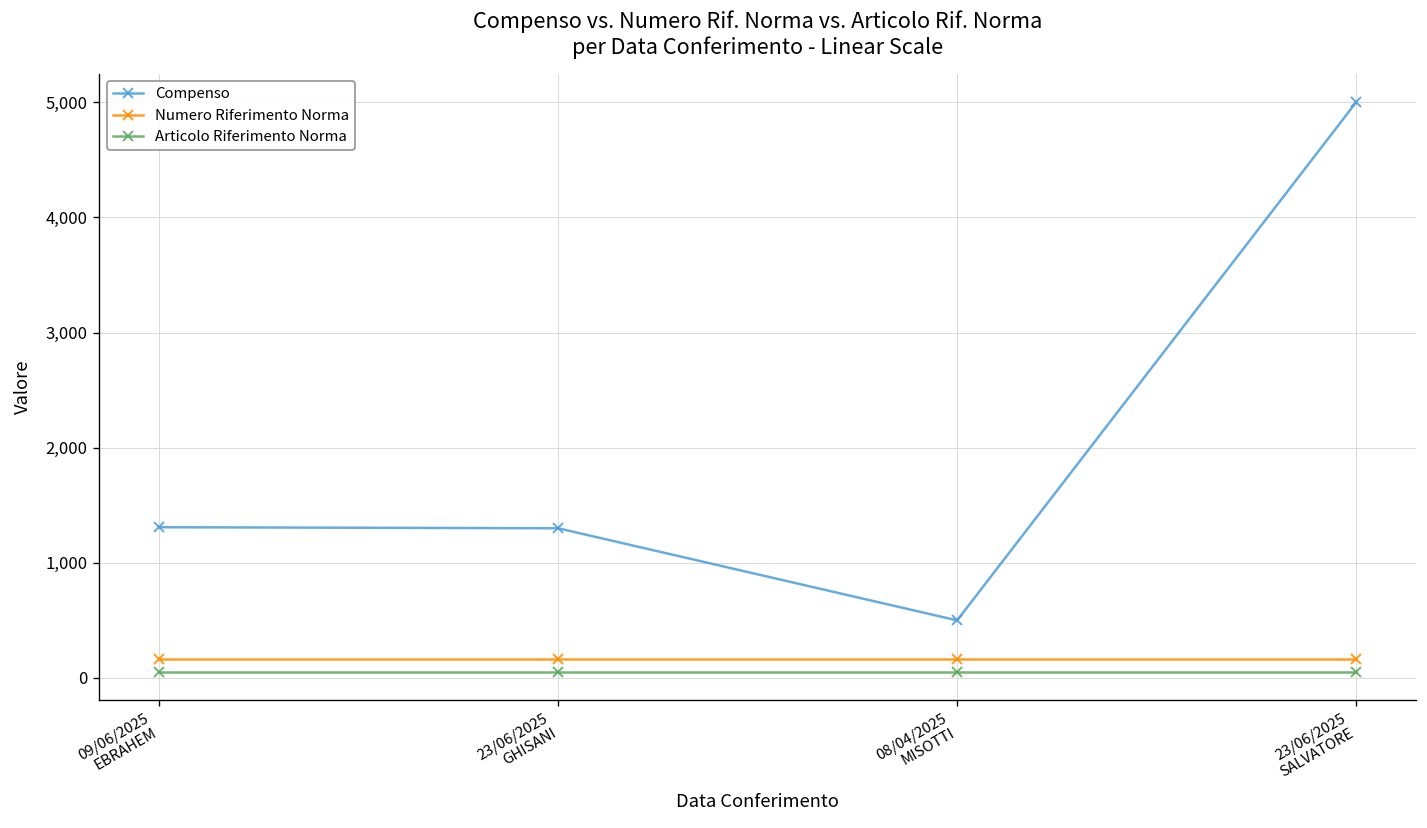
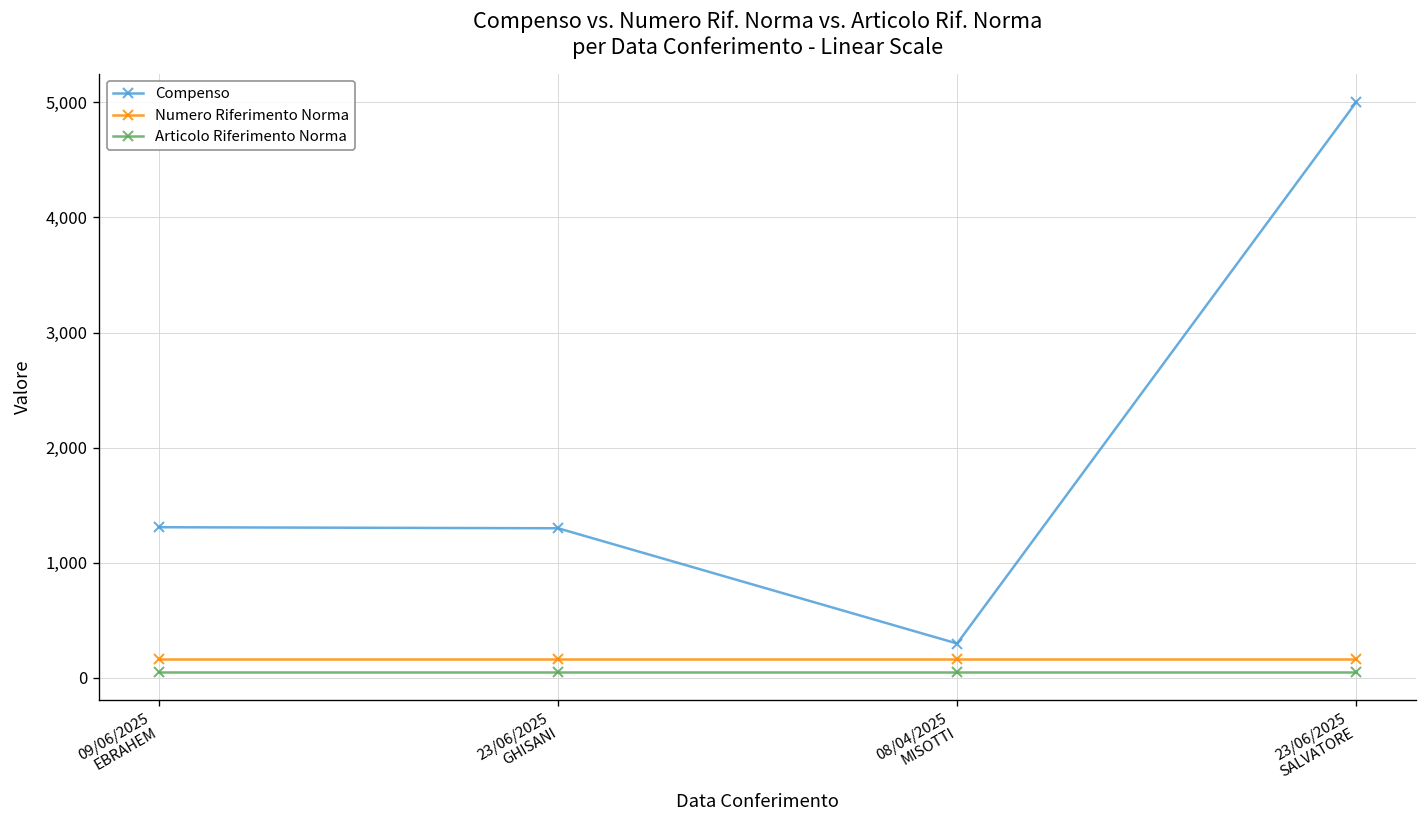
Compenso, 08/04/2025 MISOTTI: 500 -> 300
